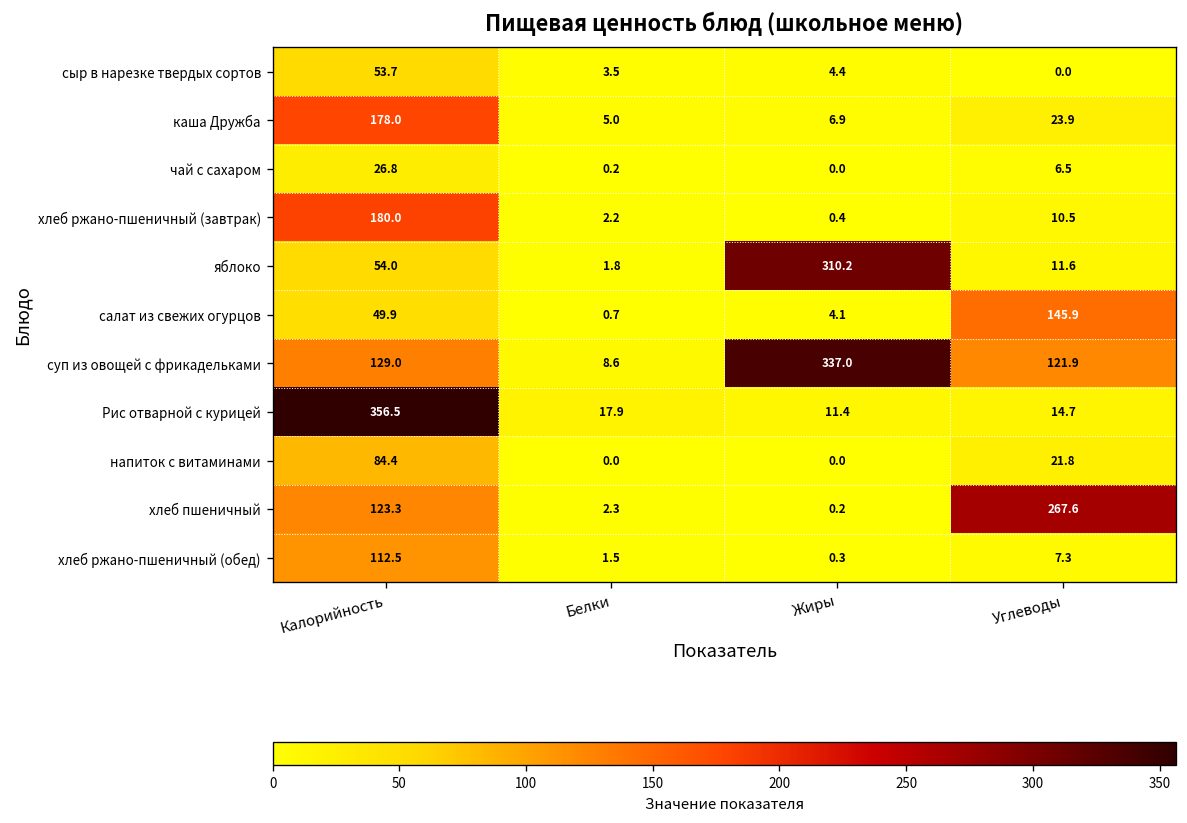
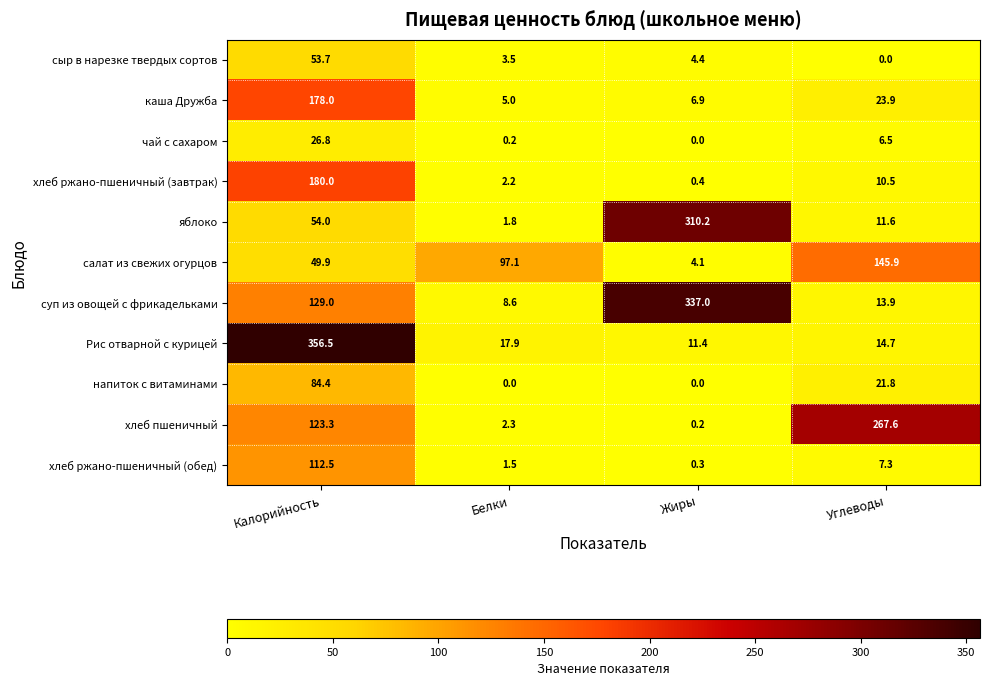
салат из свежих огурцов, Белки: 0.7 -> 97.1
суп из овощей с фрикадельками, Углеводы: 121.9 -> 13.9
